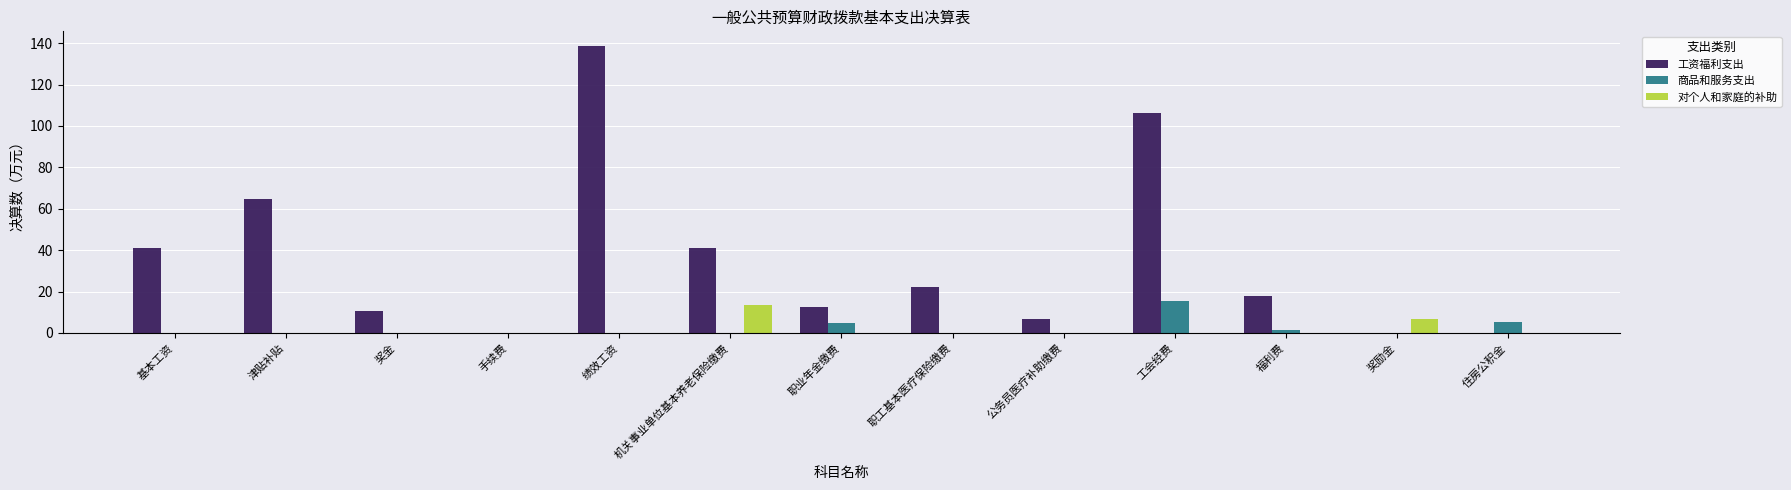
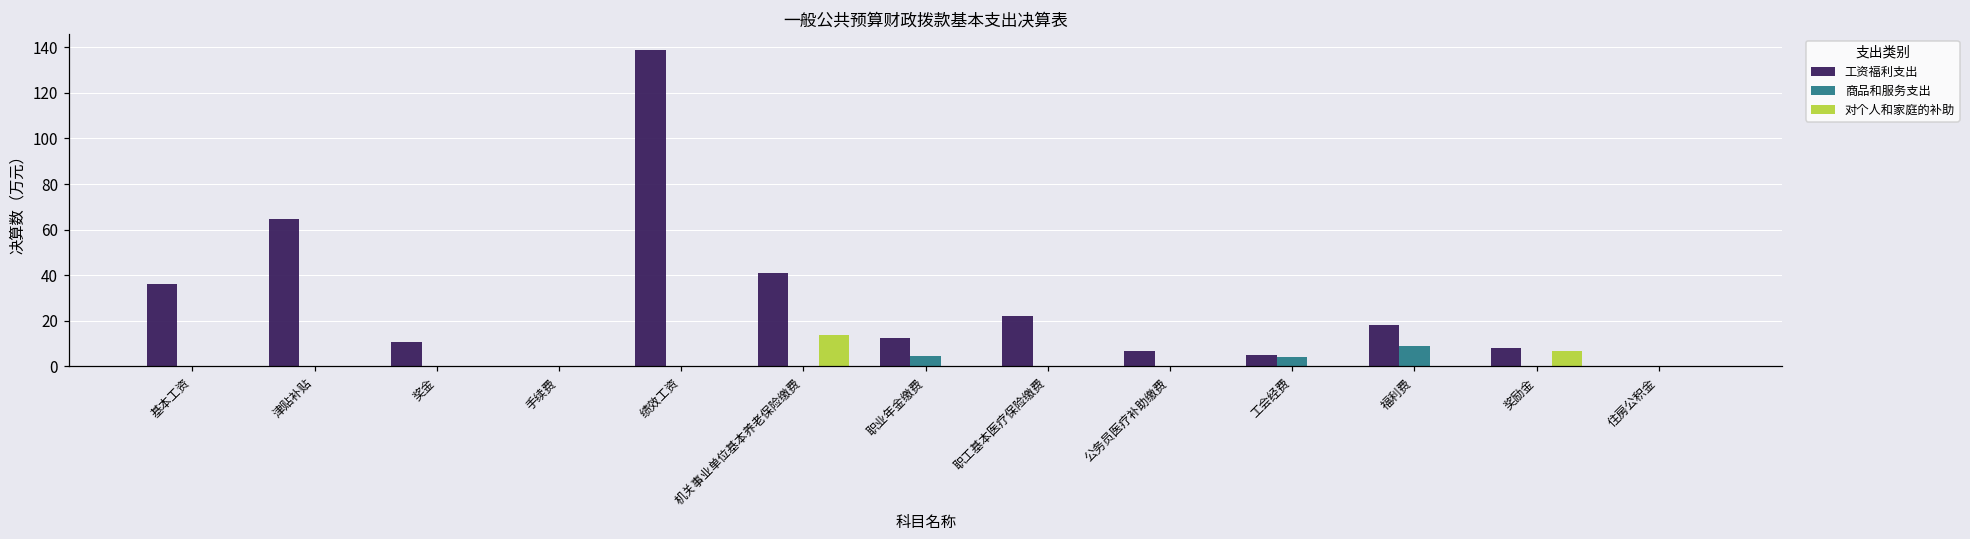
工资福利支出, 基本工资: 41 -> 36
工资福利支出, 工会经费: 106 -> 5
商品和服务支出, 工会经费: 15 -> 4
商品和服务支出, 福利费: 2 -> 9
工资福利支出, 奖励金: 0 -> 8
商品和服务支出, 住房公积金: 6 -> 0
